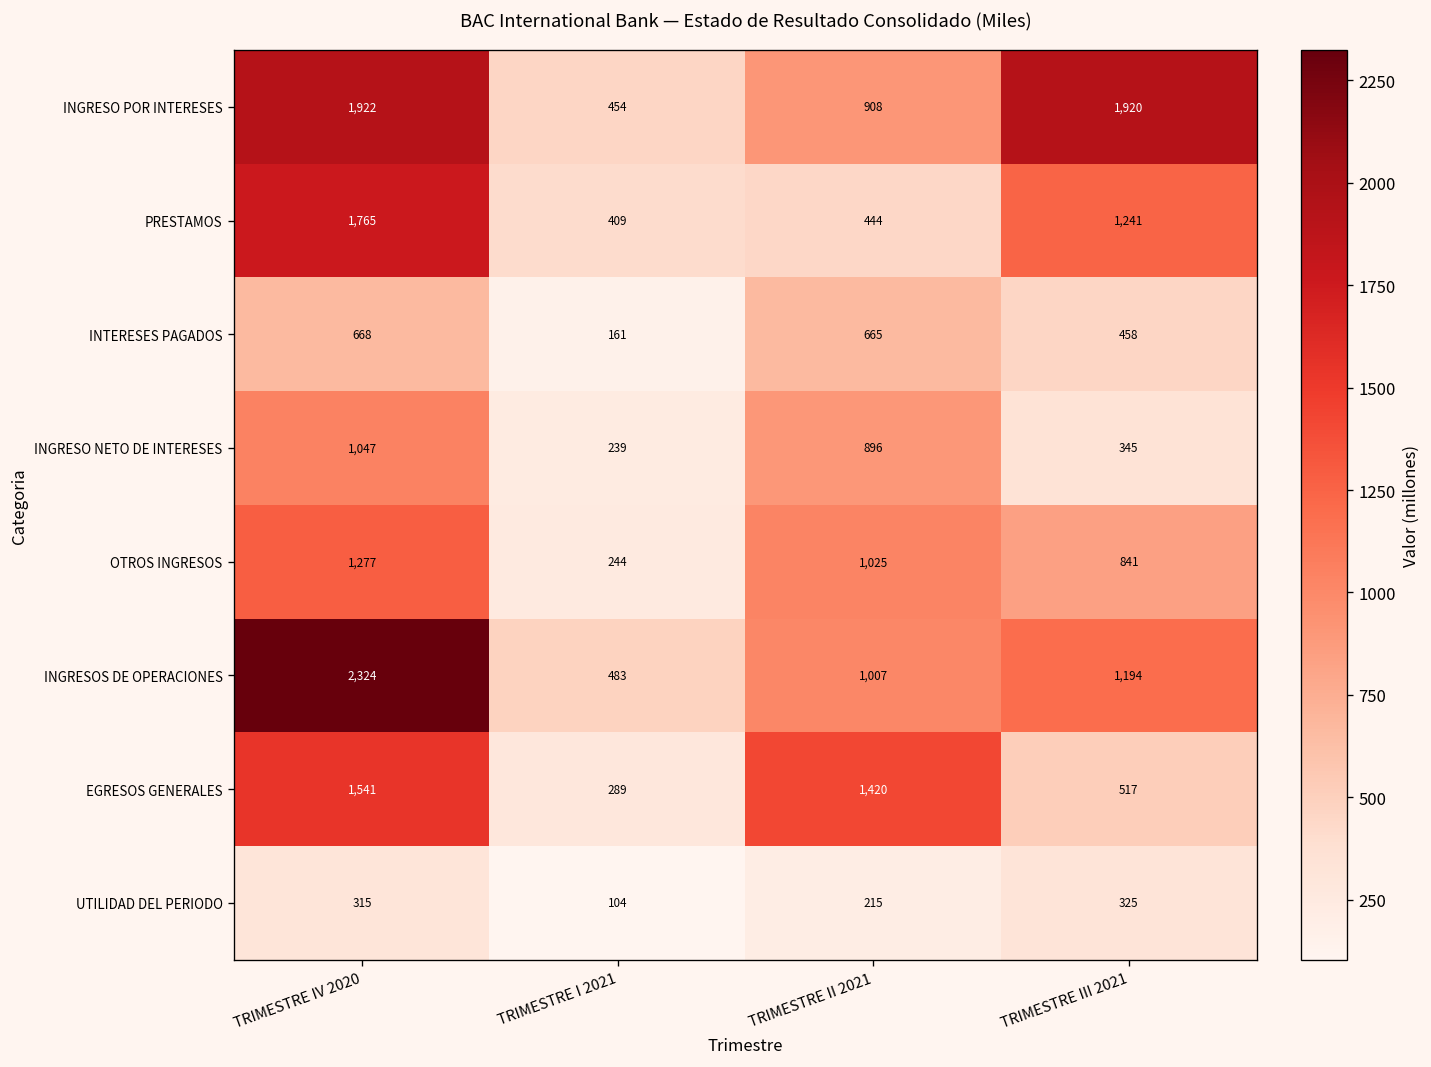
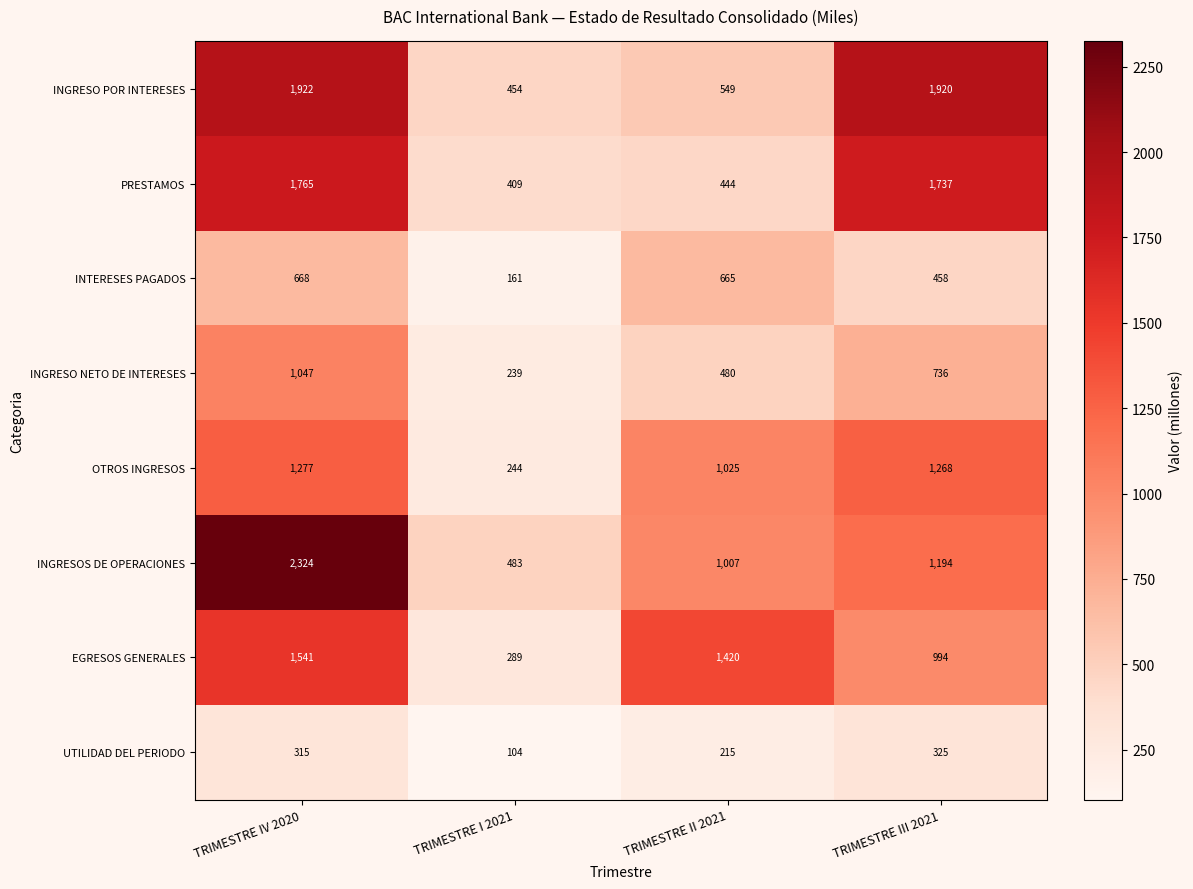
INGRESO POR INTERESES, TRIMESTRE II 2021: 908 -> 549
PRESTAMOS, TRIMESTRE III 2021: 1,241 -> 1,737
INGRESO NETO DE INTERESES, TRIMESTRE II 2021: 896 -> 480
INGRESO NETO DE INTERESES, TRIMESTRE III 2021: 345 -> 736
OTROS INGRESOS, TRIMESTRE III 2021: 841 -> 1,268
EGRESOS GENERALES, TRIMESTRE III 2021: 517 -> 994
